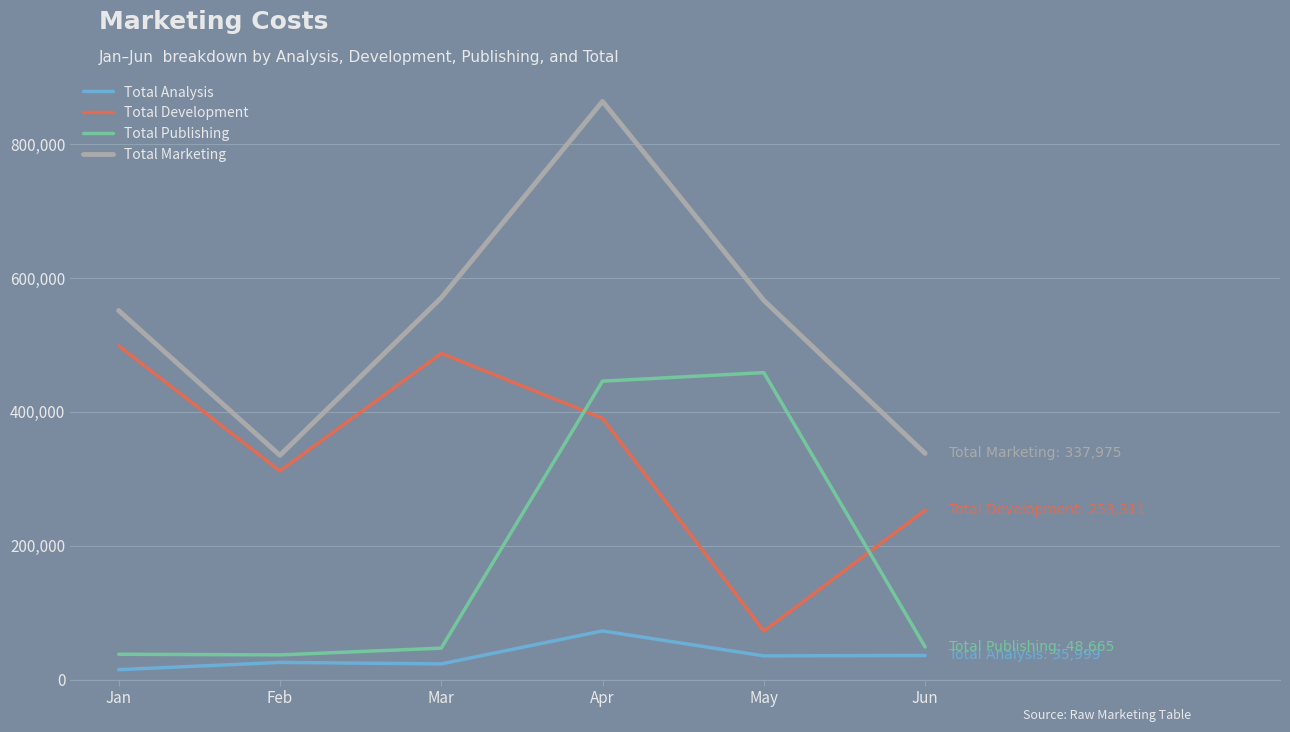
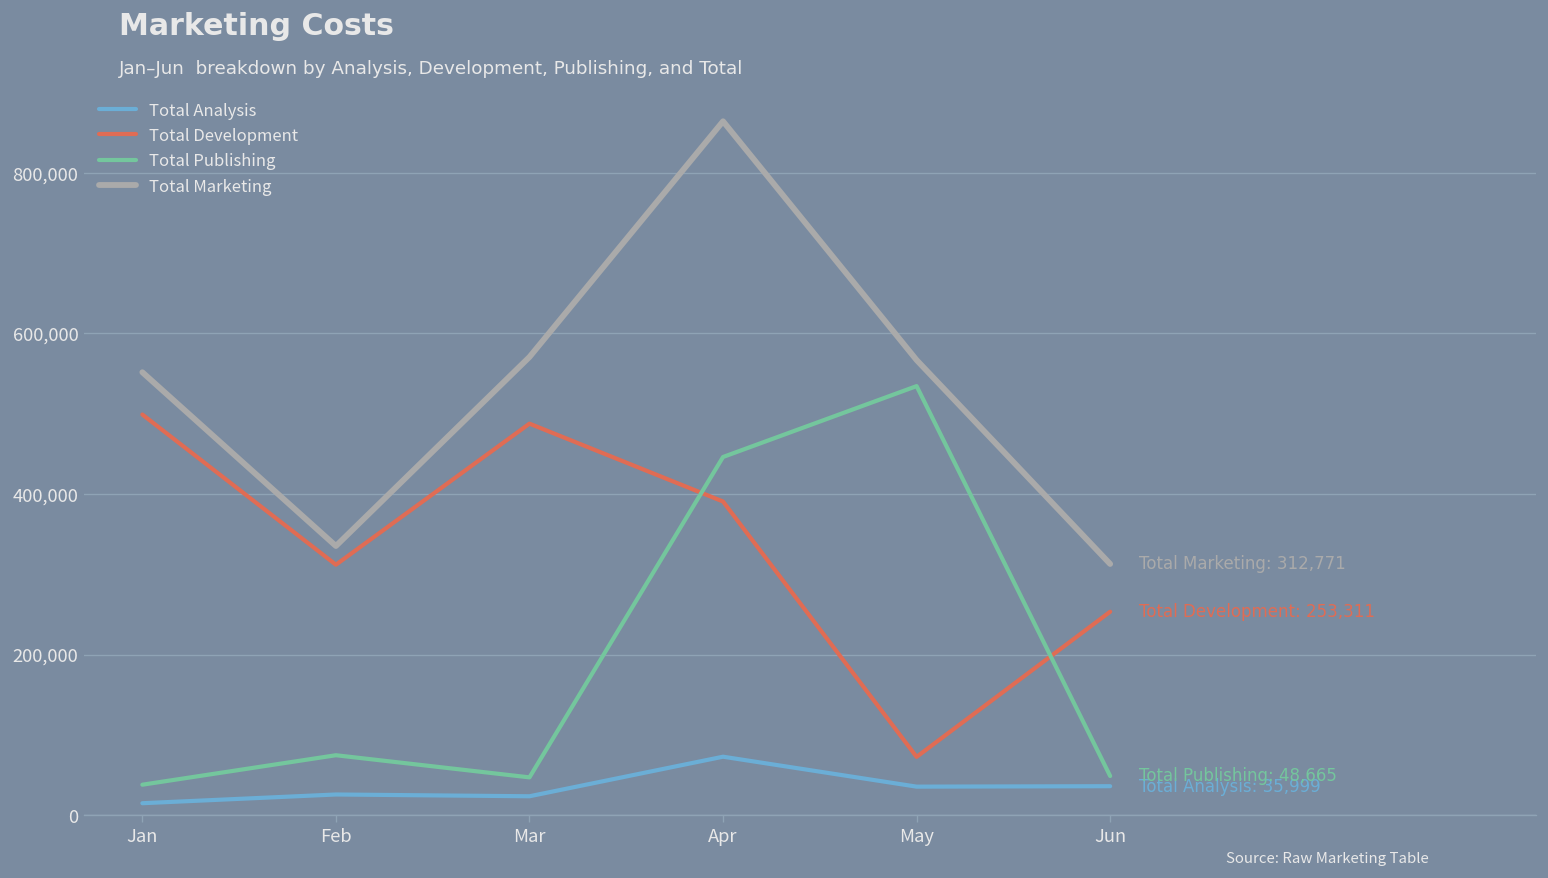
Total Publishing, Feb: 40,000 -> 70,000
Total Publishing, May: 460,000 -> 530,000
Total Marketing, Jun: 337,975 -> 312,771
